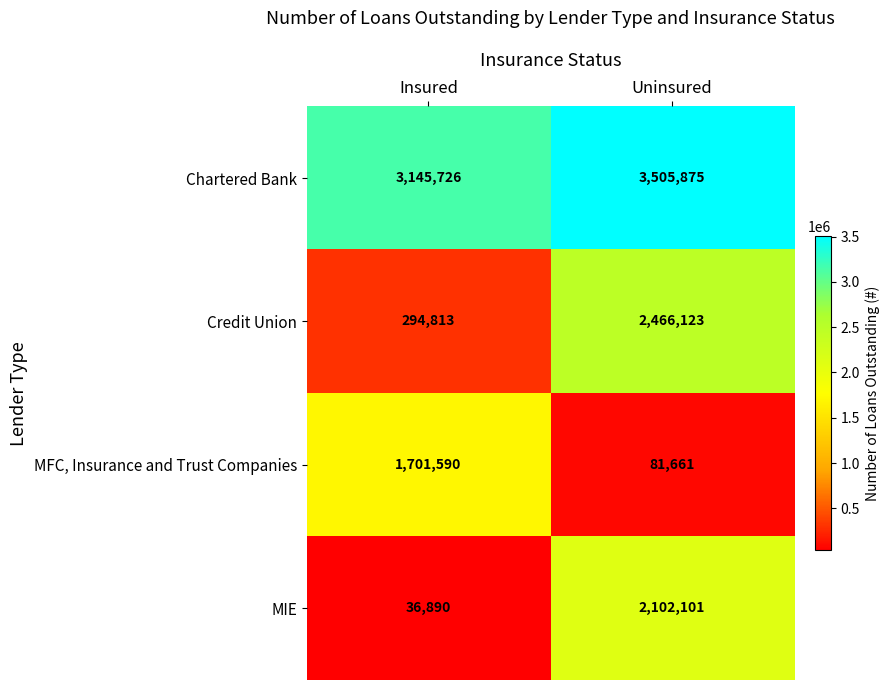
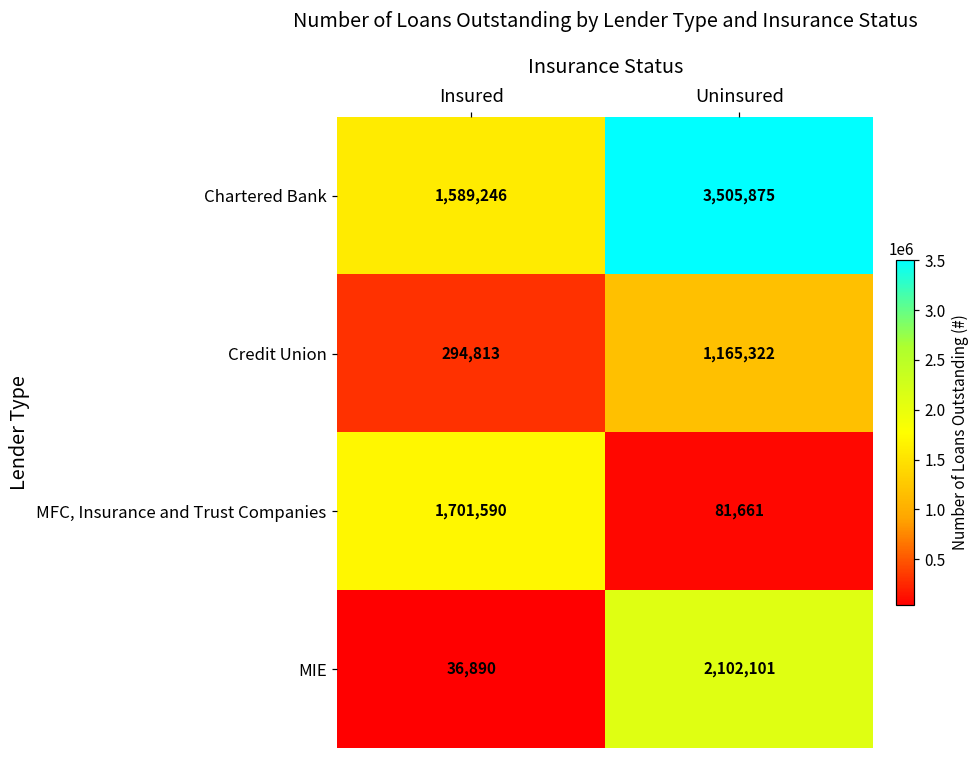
Chartered Bank, Insured: 3,145,726 -> 1,589,246
Credit Union, Uninsured: 2,466,123 -> 1,165,322
